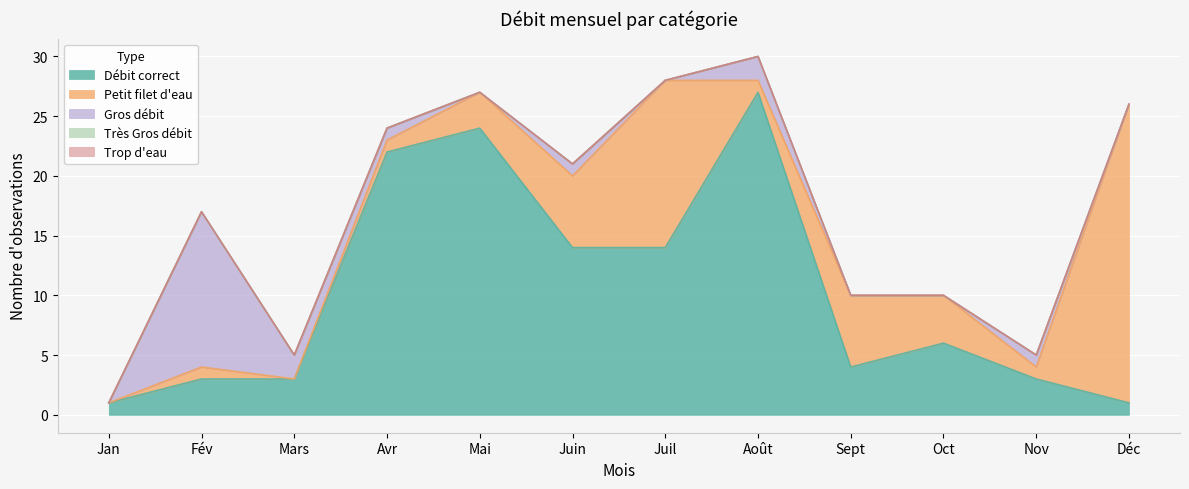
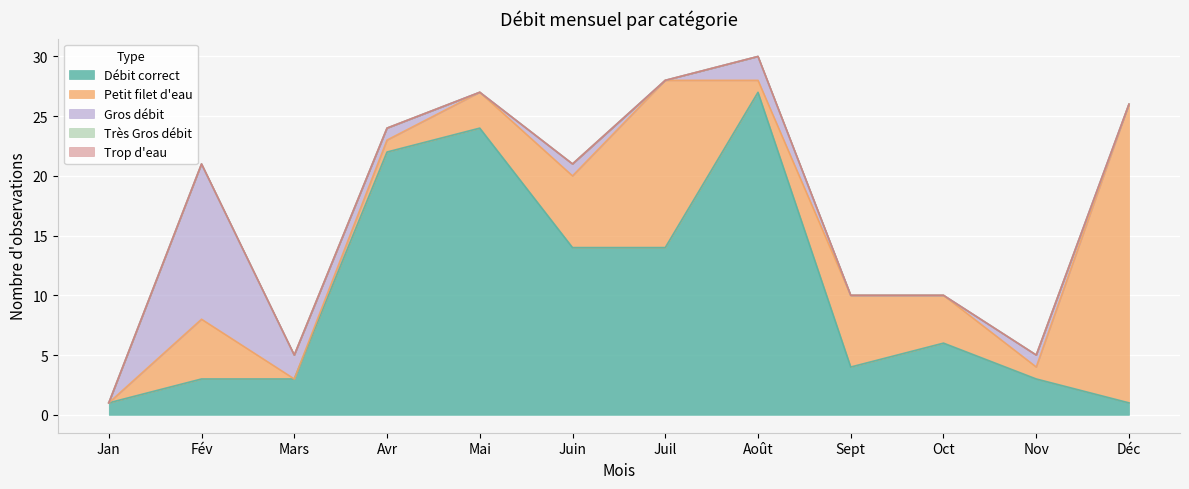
Petit filet d'eau, Fév: 1 -> 5
